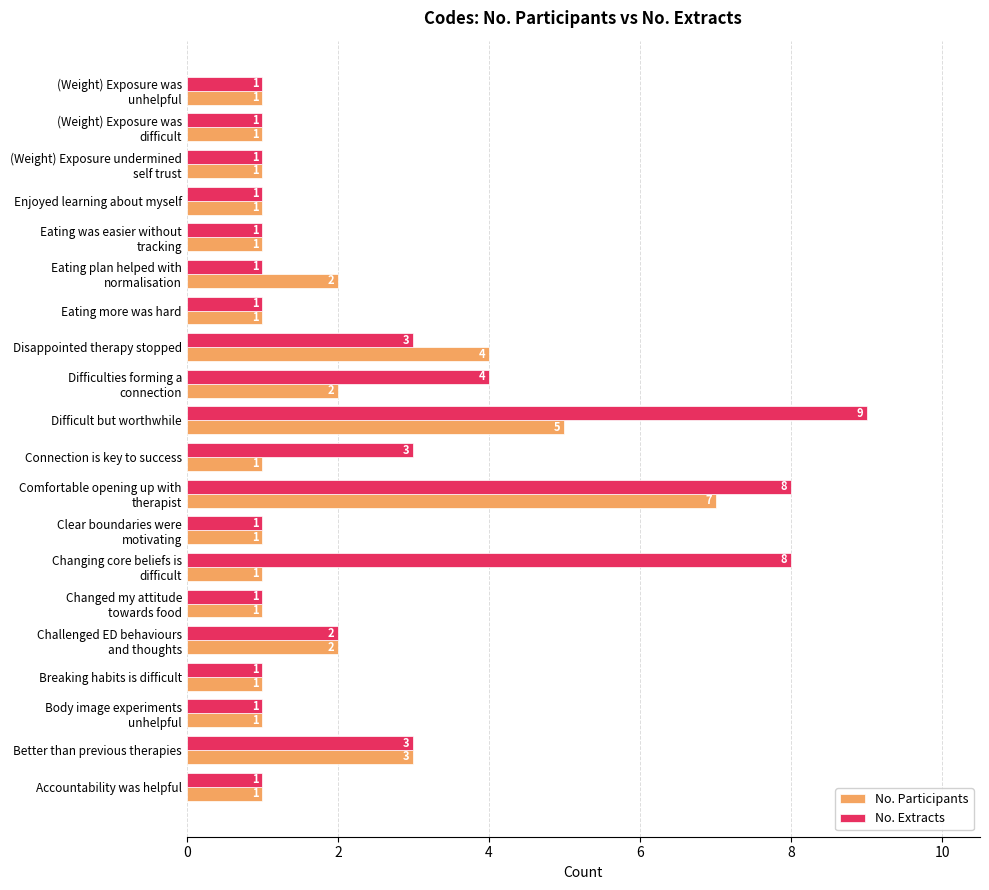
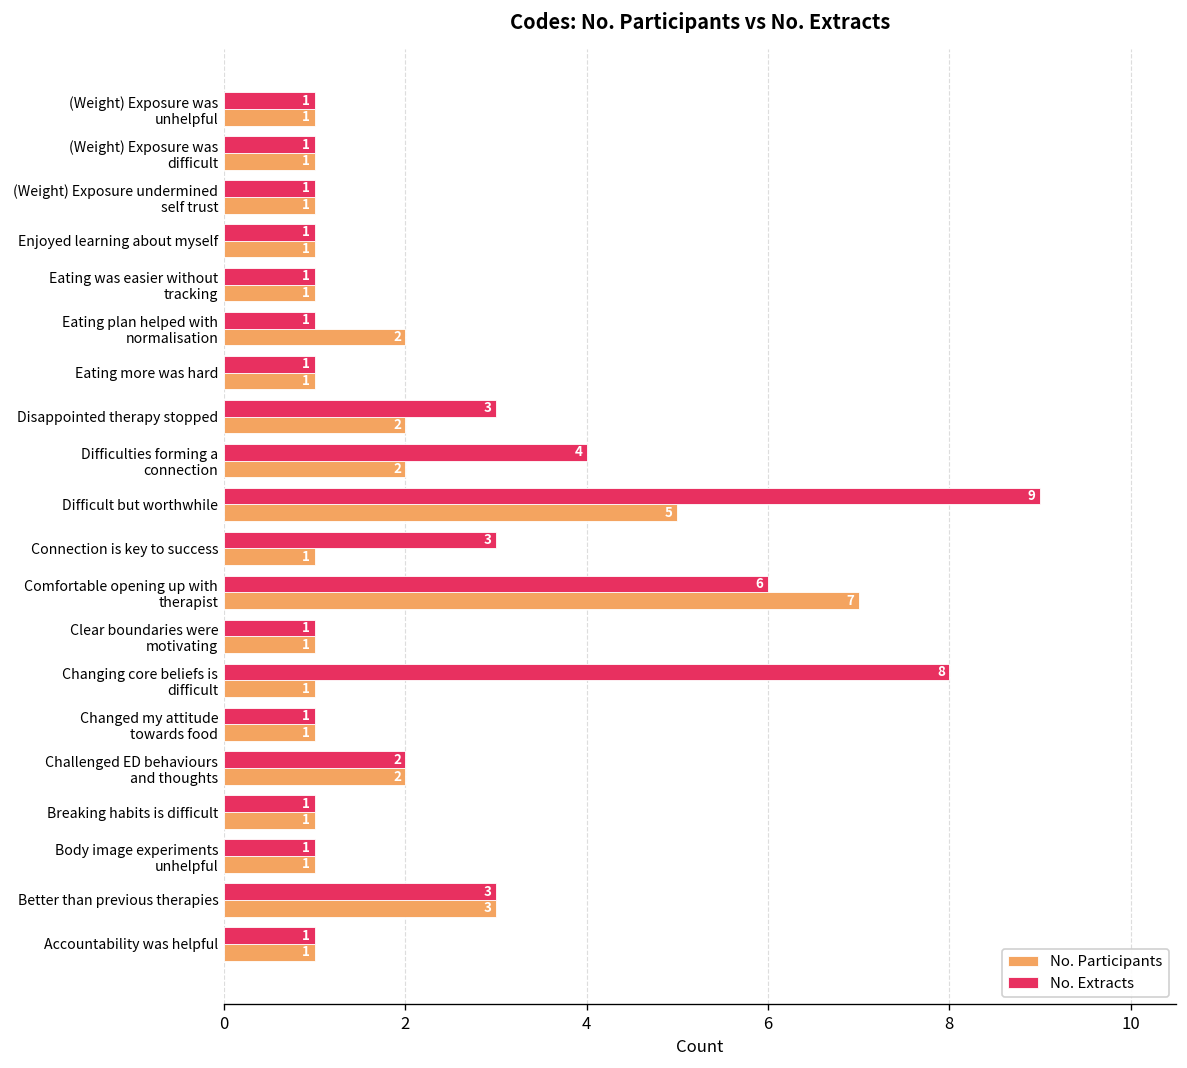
No. Participants, Disappointed therapy stopped: 4 -> 2
No. Extracts, Comfortable opening up with therapist: 8 -> 6
